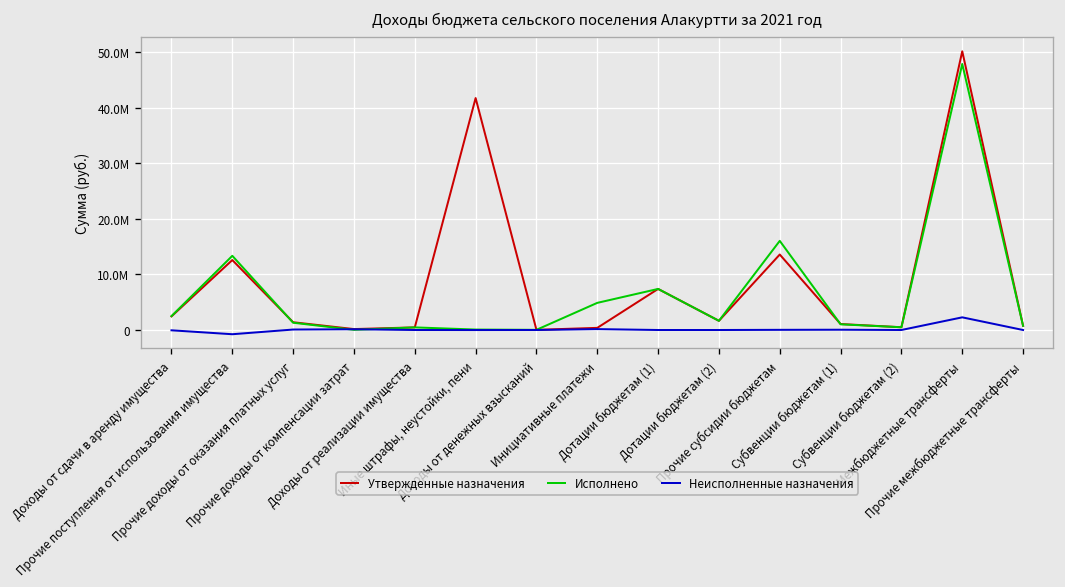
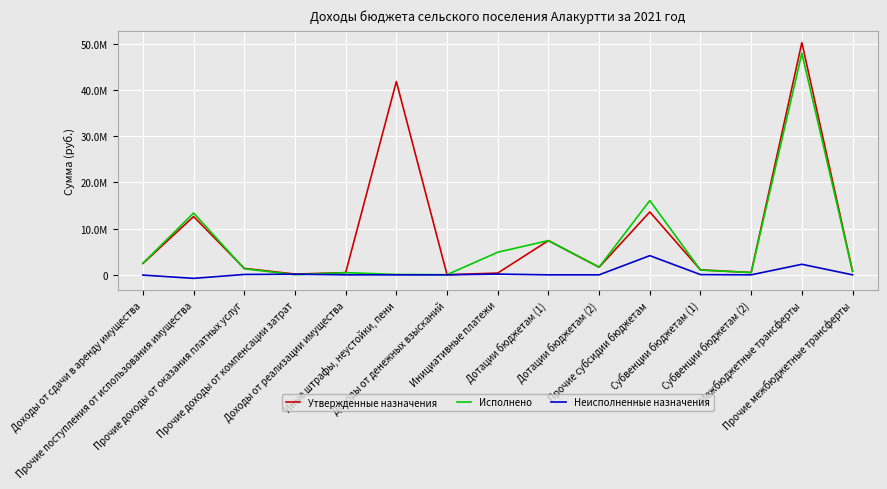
Неисполненные назначения, Прочие субсидии бюджетам: 0 -> 4000000
